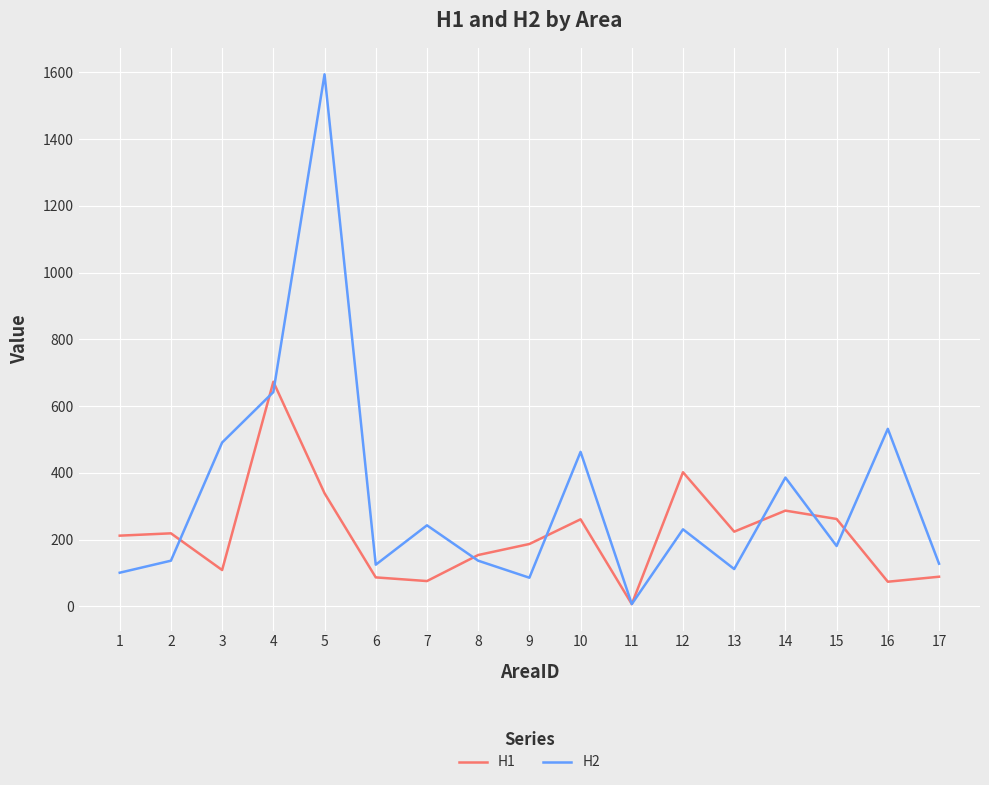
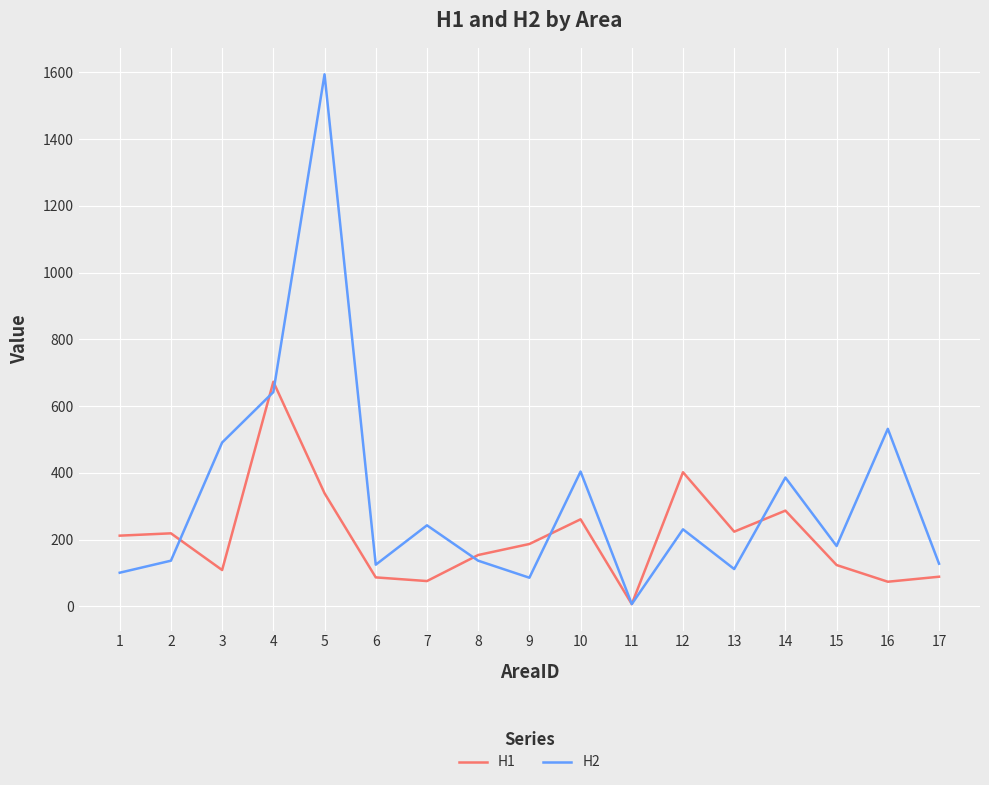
H2, 10: 460 -> 400
H1, 15: 260 -> 120
